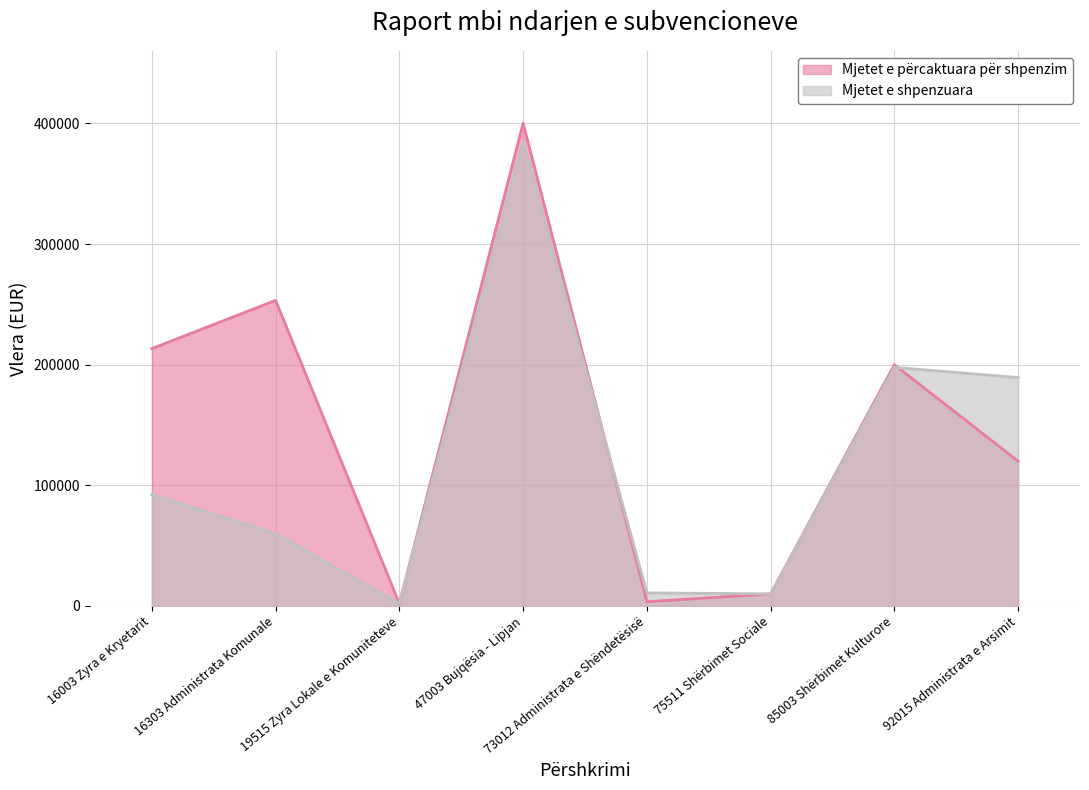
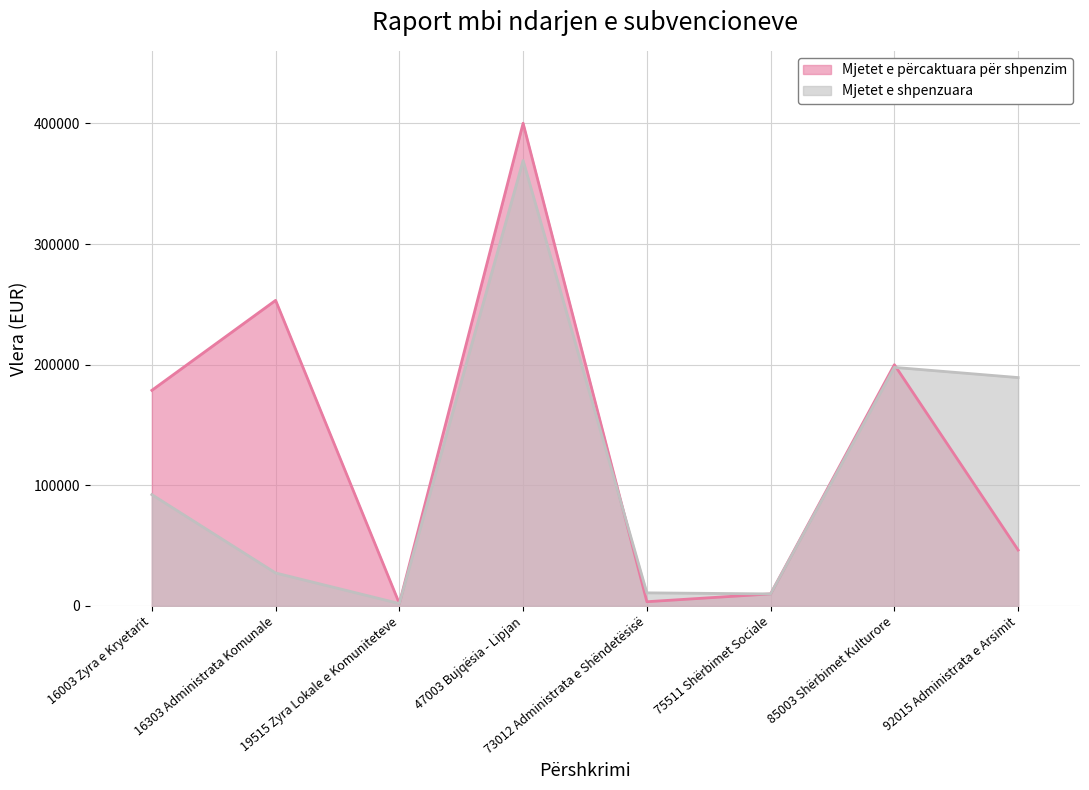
Mjetet e përcaktuara për shpenzim, 16003 Zyra e Kryetarit: 213000 -> 179000
Mjetet e shpenzuara, 16303 Administrata Komunale: 60000 -> 27000
Mjetet e shpenzuara, 47003 Bujqësia - Lipjan: 385000 -> 369000
Mjetet e përcaktuara për shpenzim, 92015 Administrata e Arsimit: 120000 -> 46000
